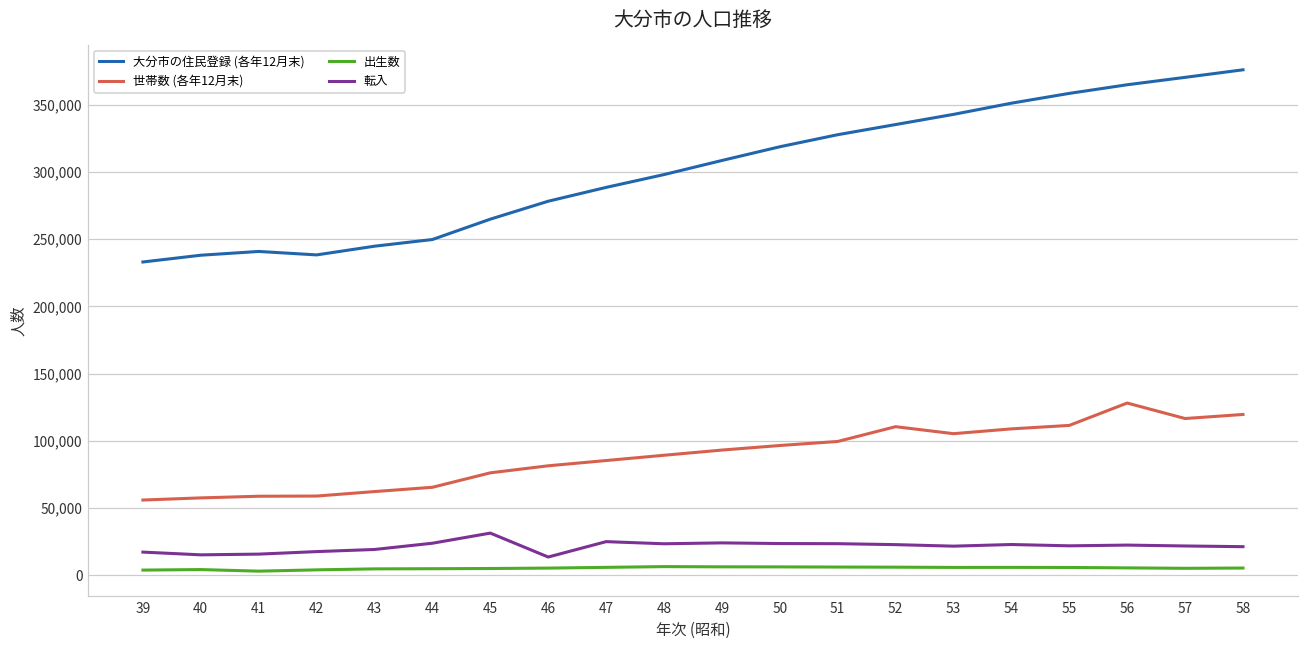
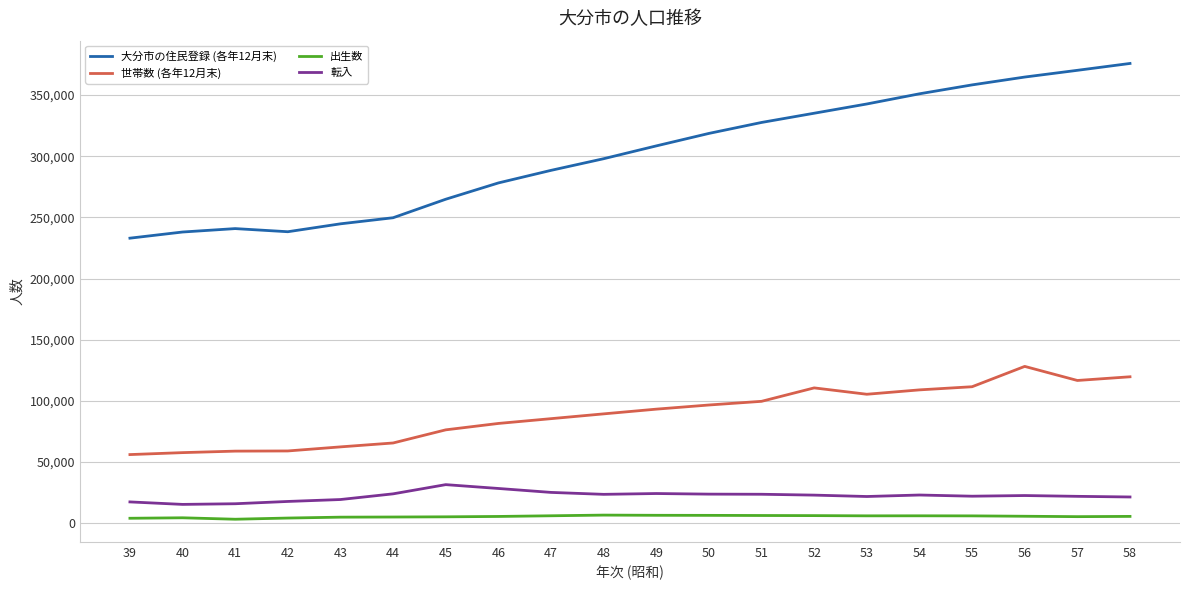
転入, 46: 14,000 -> 28,000
